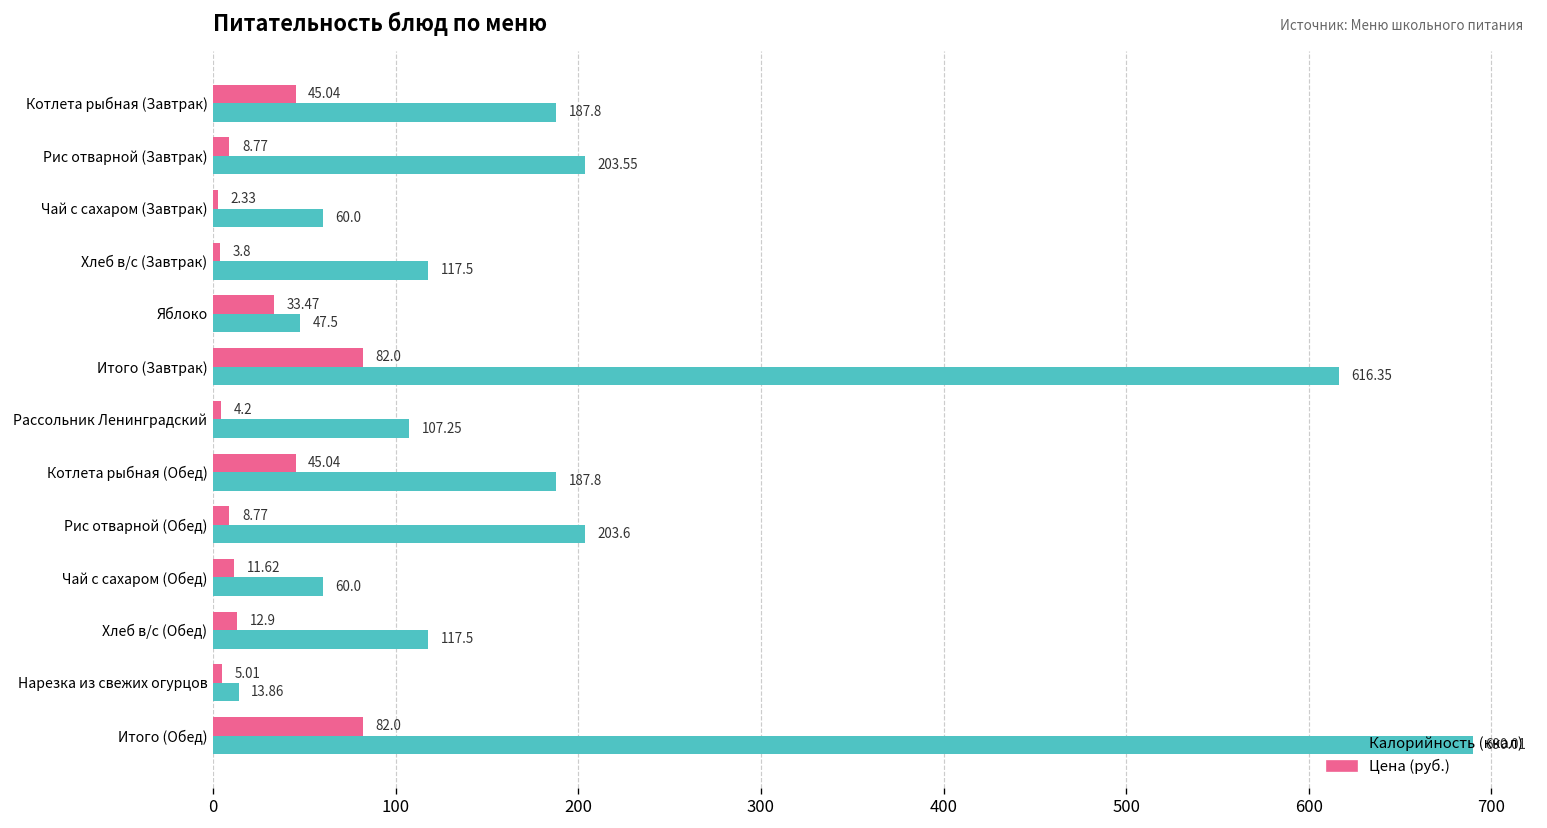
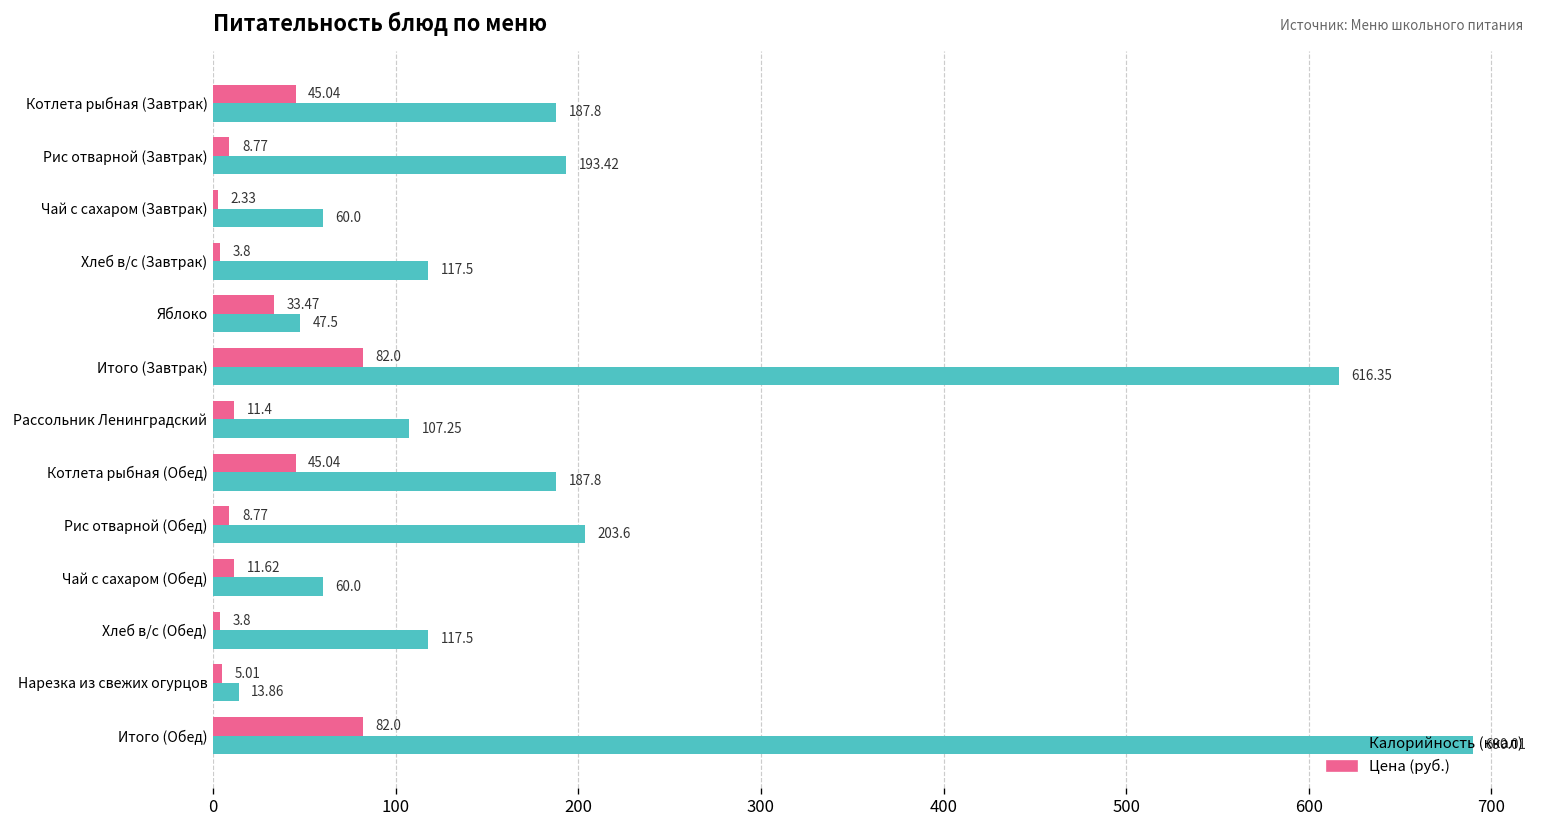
Калорийность (ккал), Рис отварной (Завтрак): 203.55 -> 193.42
Цена (руб.), Рассольник Ленинградский: 4.2 -> 11.4
Цена (руб.), Хлеб в/с (Обед): 12.9 -> 3.8
